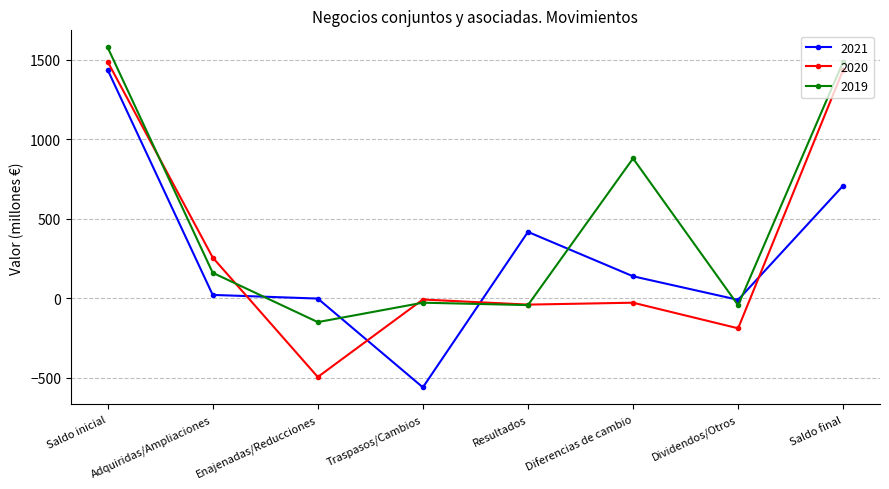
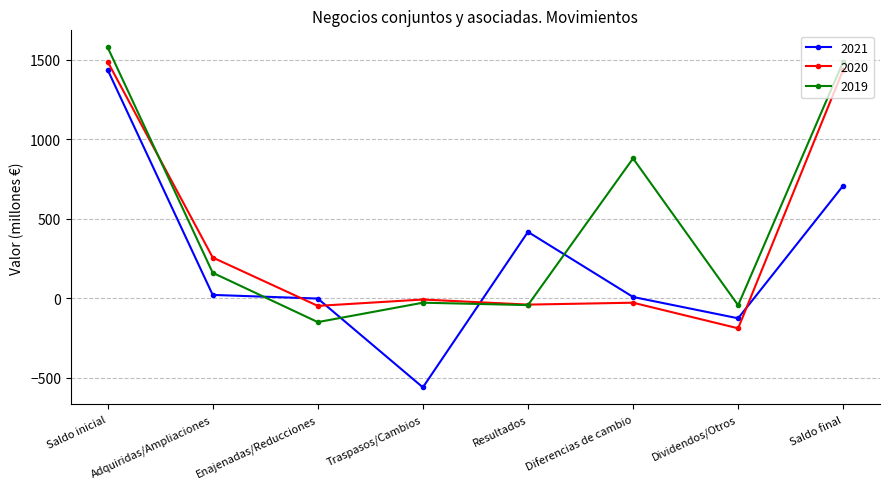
2020, Enajenadas/Reducciones: -490 -> -50
2021, Diferencias de cambio: 140 -> 10
2021, Dividendos/Otros: -10 -> -130
